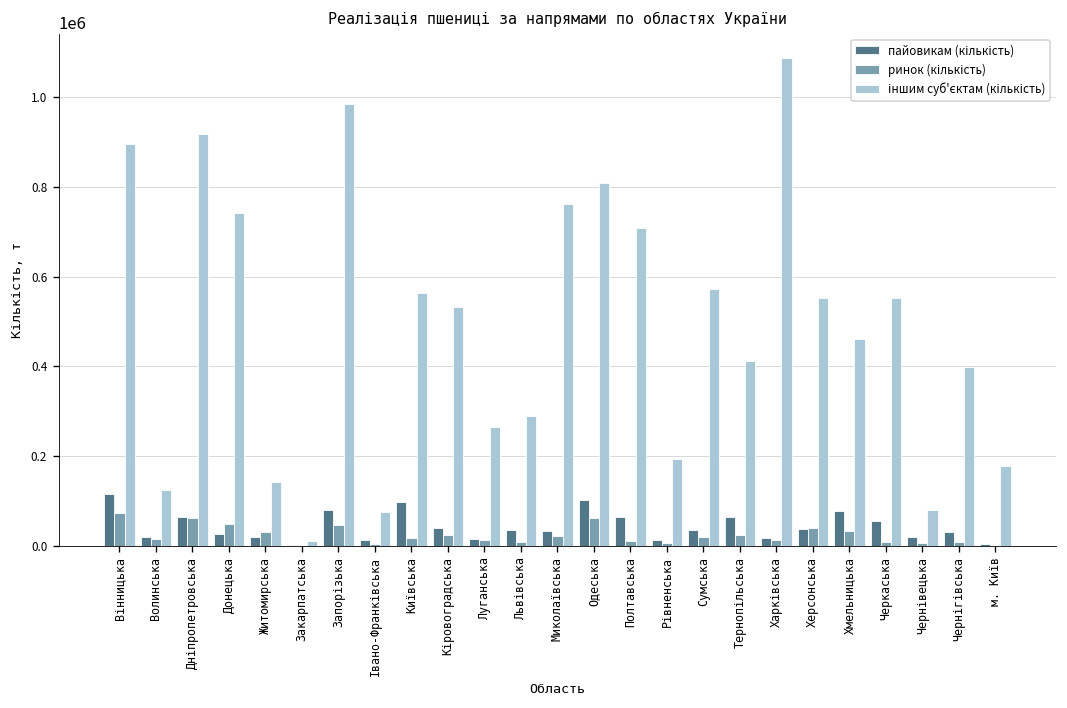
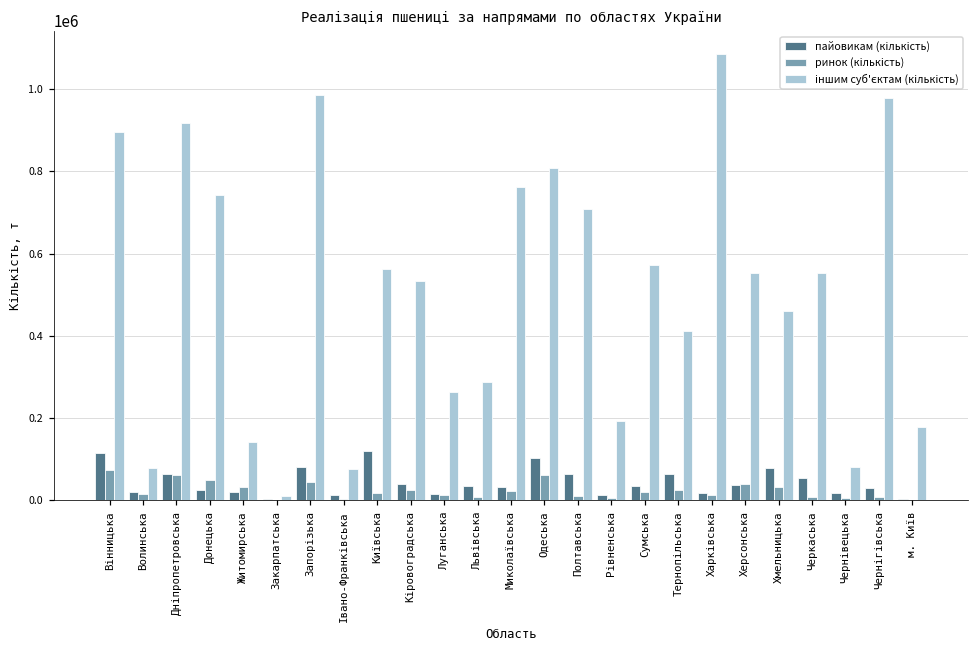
іншим суб'єктам (кількість), Волинська: 130000 -> 80000
пайовикам (кількість), Київська: 100000 -> 120000
іншим суб'єктам (кількість), Чернігівська: 400000 -> 980000
